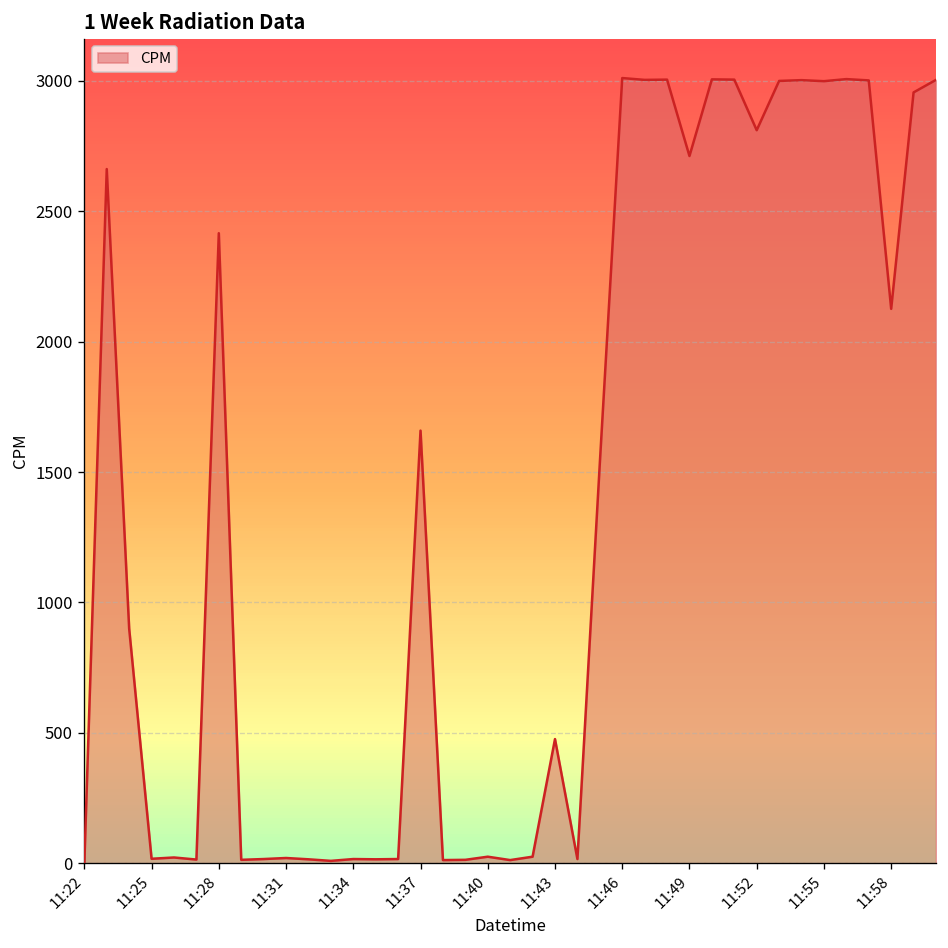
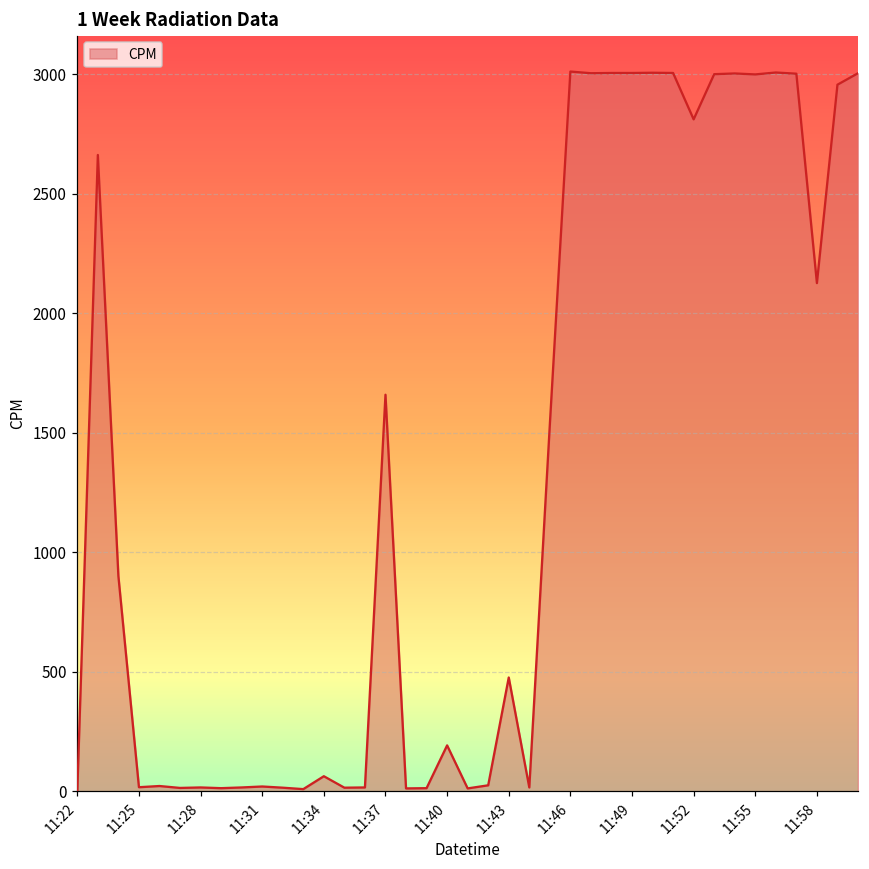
11:28: 2420 -> 20
11:34: 20 -> 60
11:40: 30 -> 190
11:49: 2710 -> 3010
